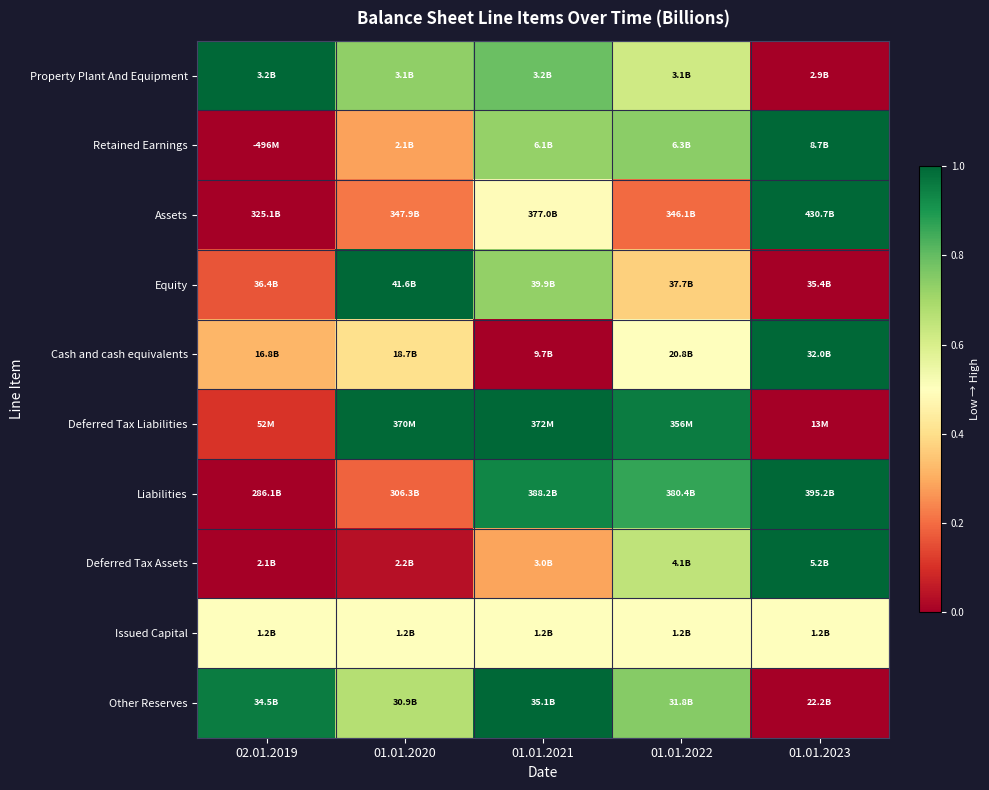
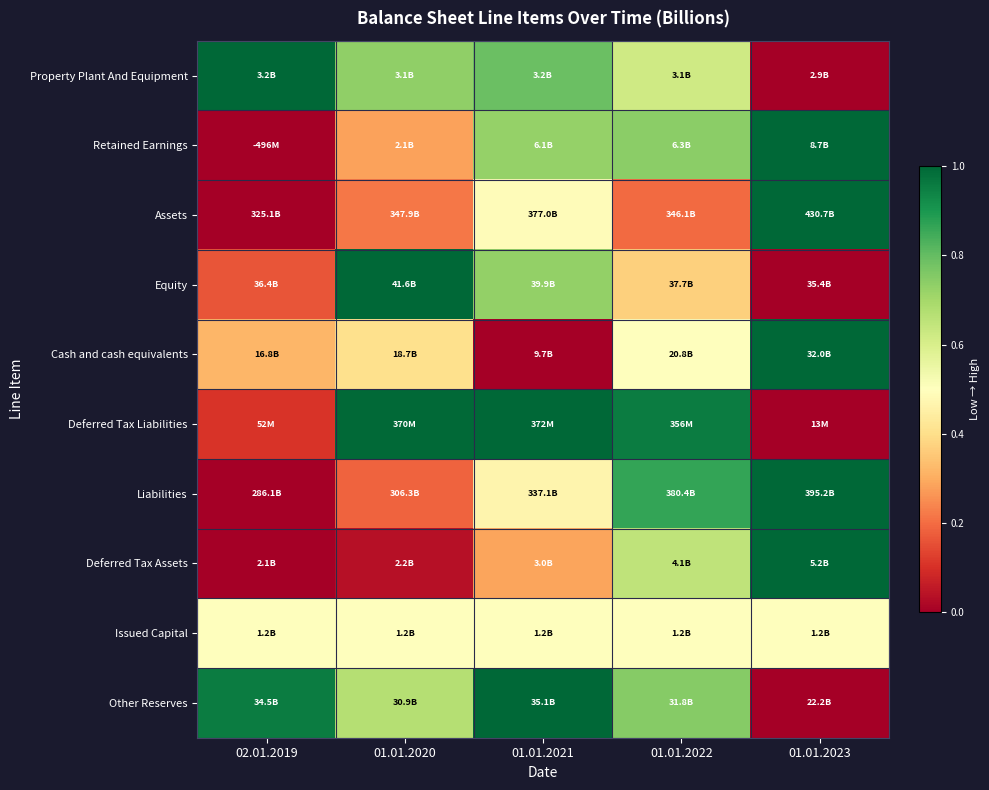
Liabilities, 01.01.2021: 388.2B -> 337.1B
